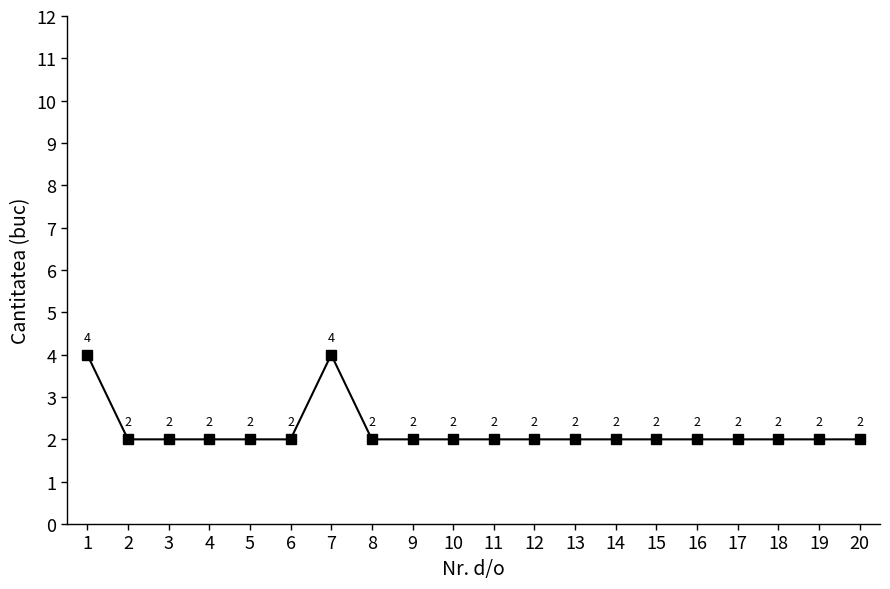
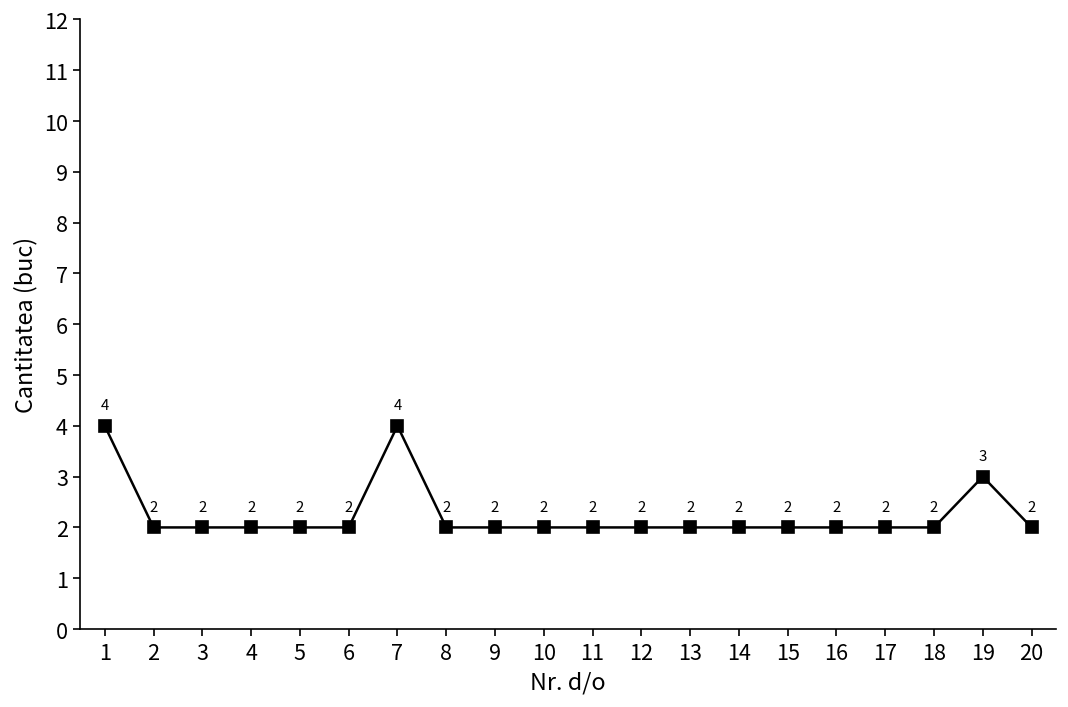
19: 2 -> 3
